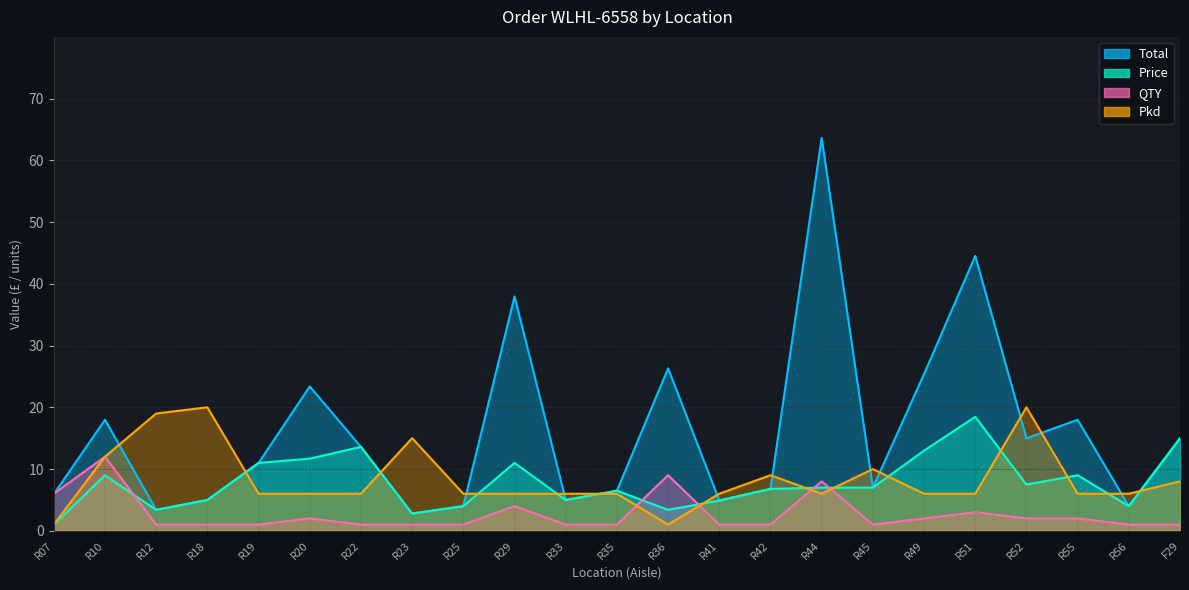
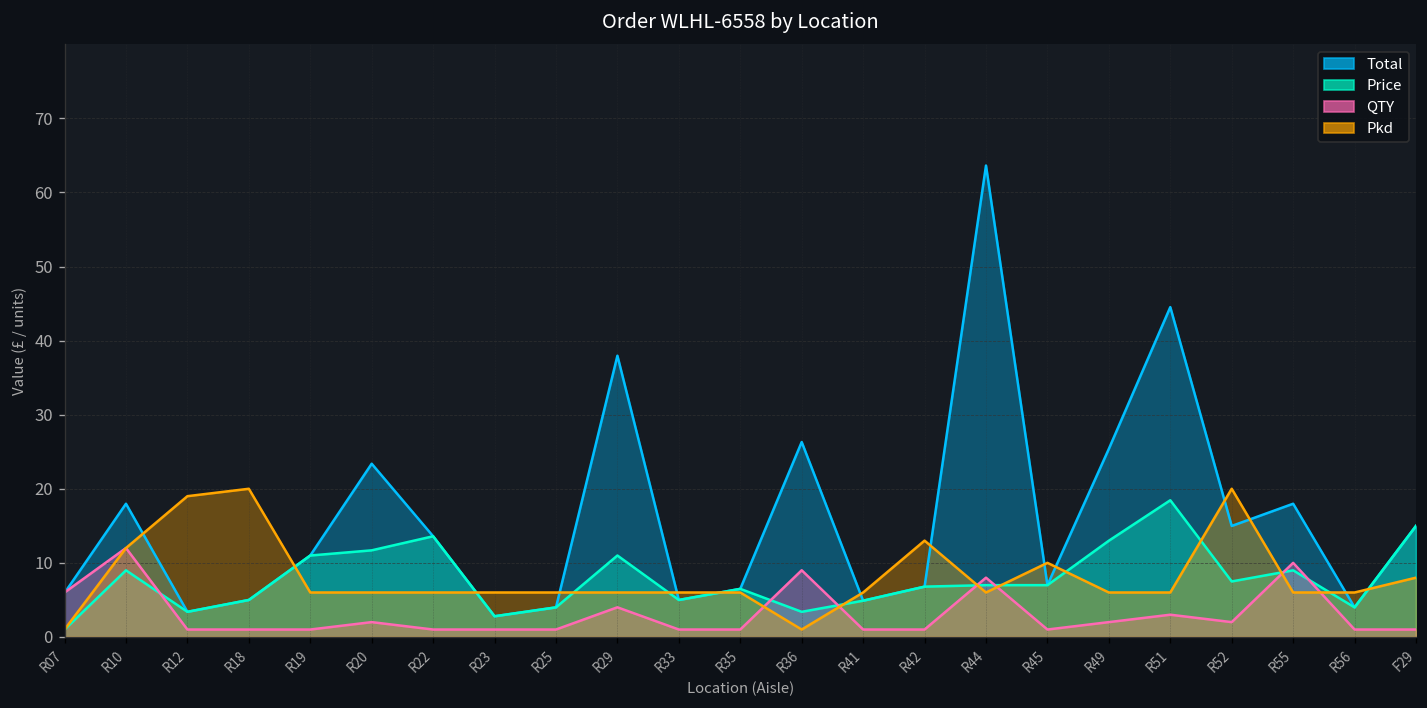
Pkd, R23: 15 -> 6
Pkd, R42: 9 -> 13
QTY, R55: 2 -> 10
